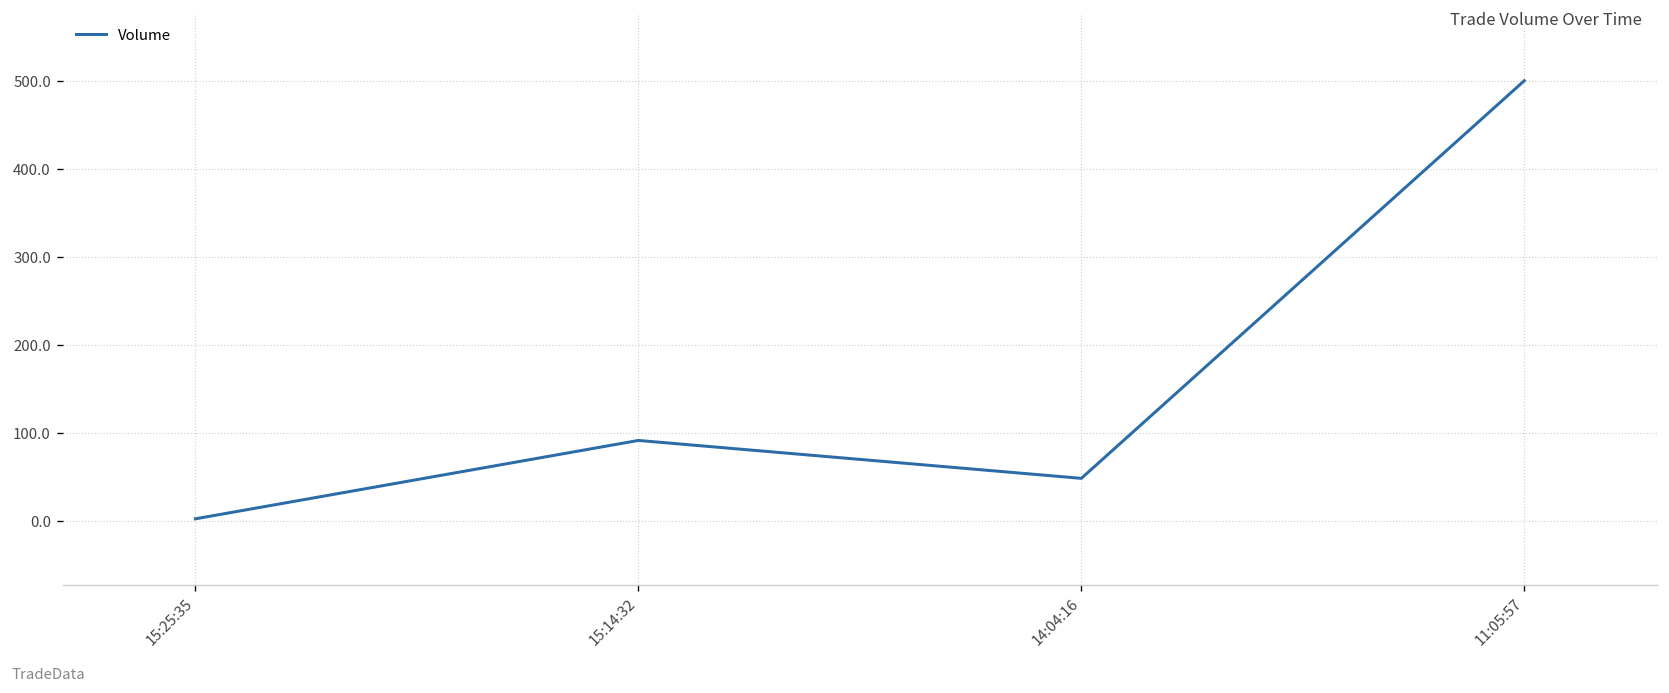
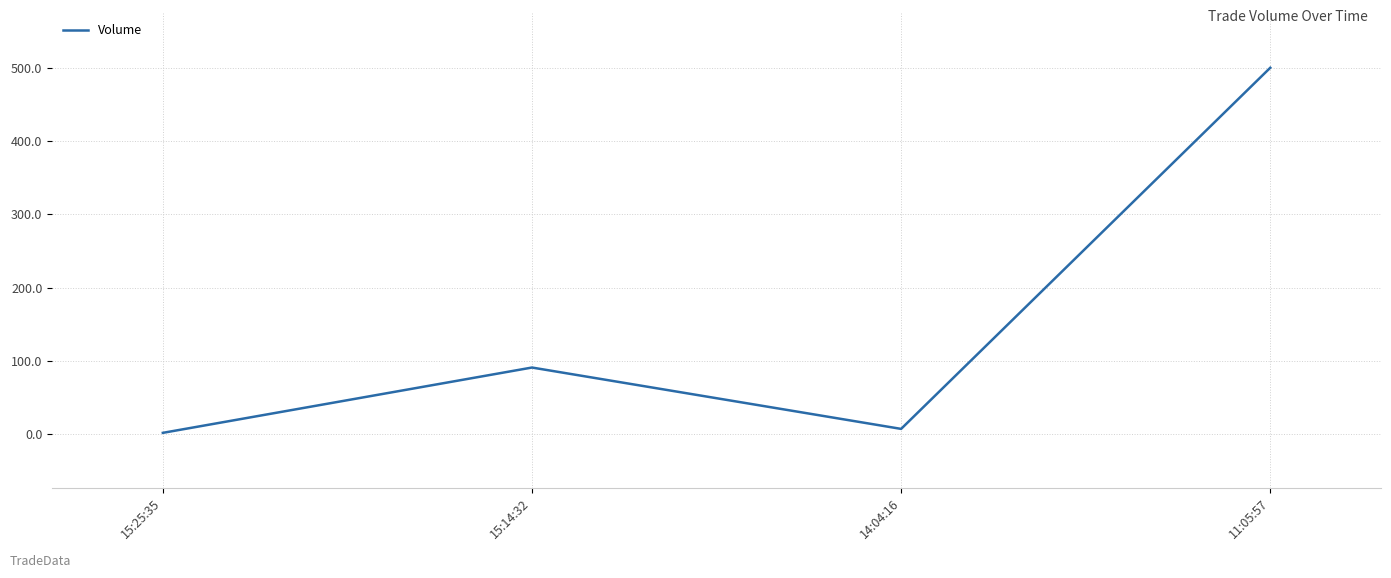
14:04:16: 50 -> 10
